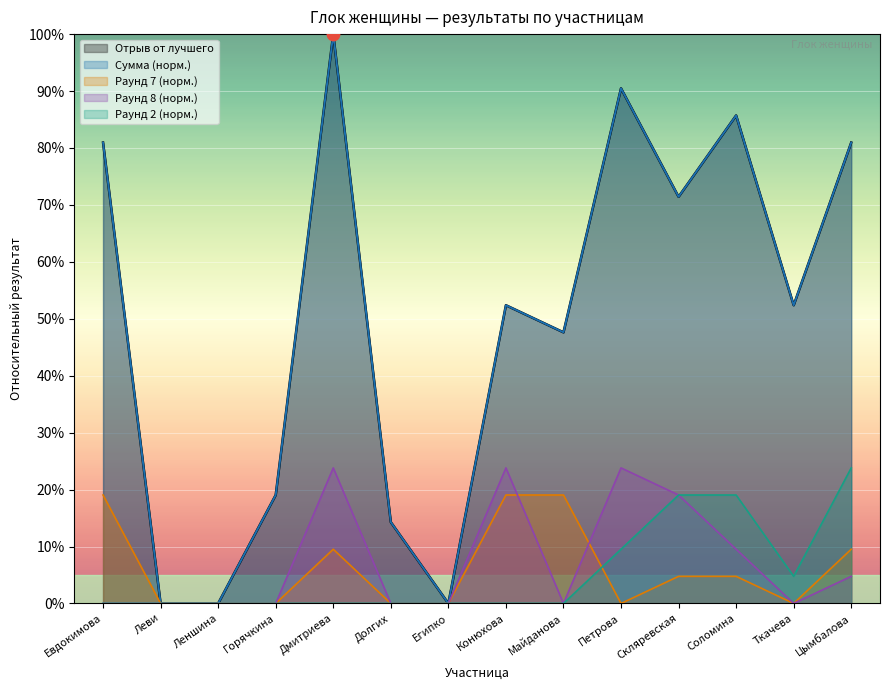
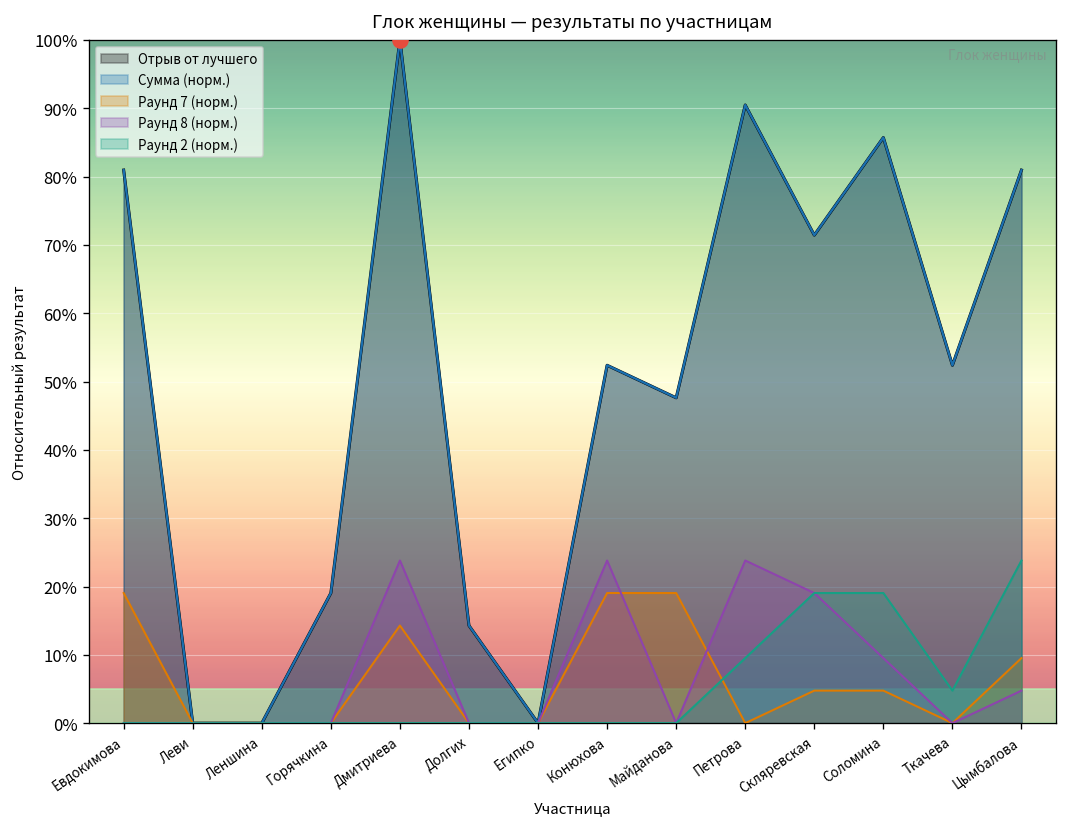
Раунд 7 (норм.), Дмитриева: 10% -> 14%
